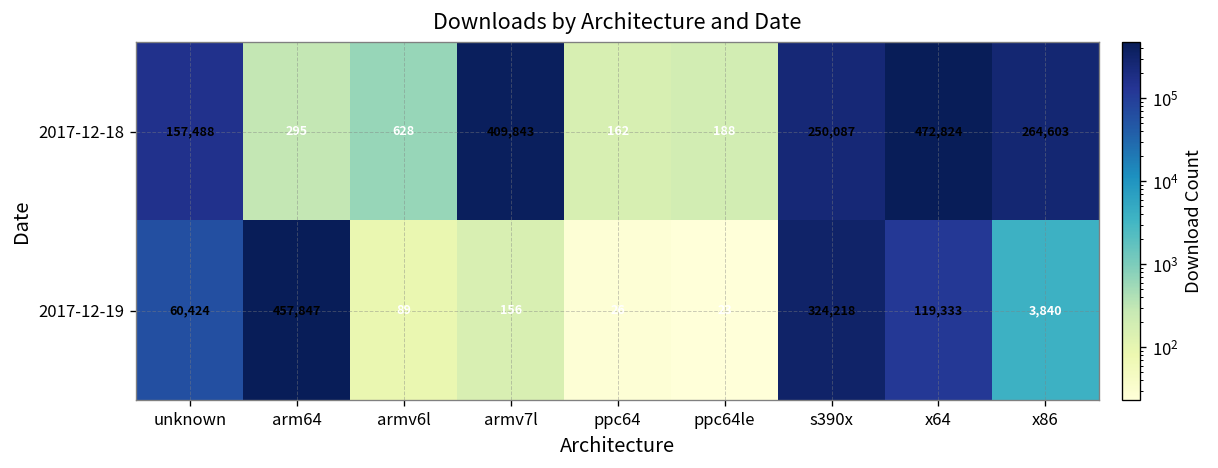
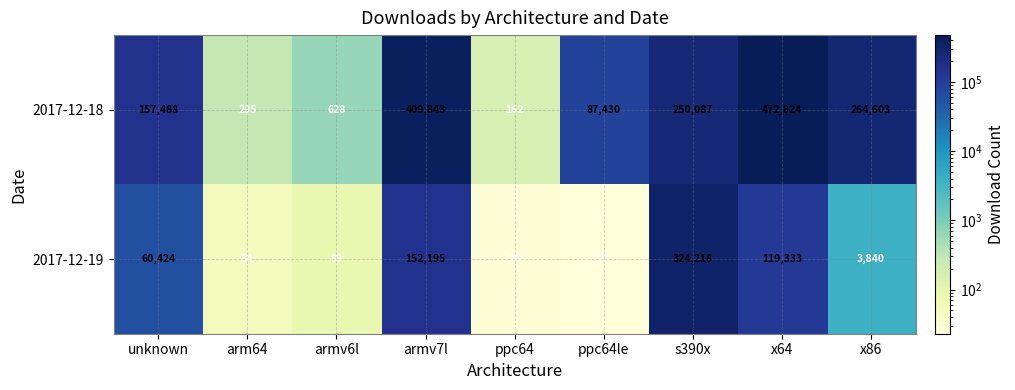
2017-12-18, ppc64le: 188 -> 87,430
2017-12-19, arm64: 457,847 -> 54
2017-12-19, armv7l: 156 -> 152,195
